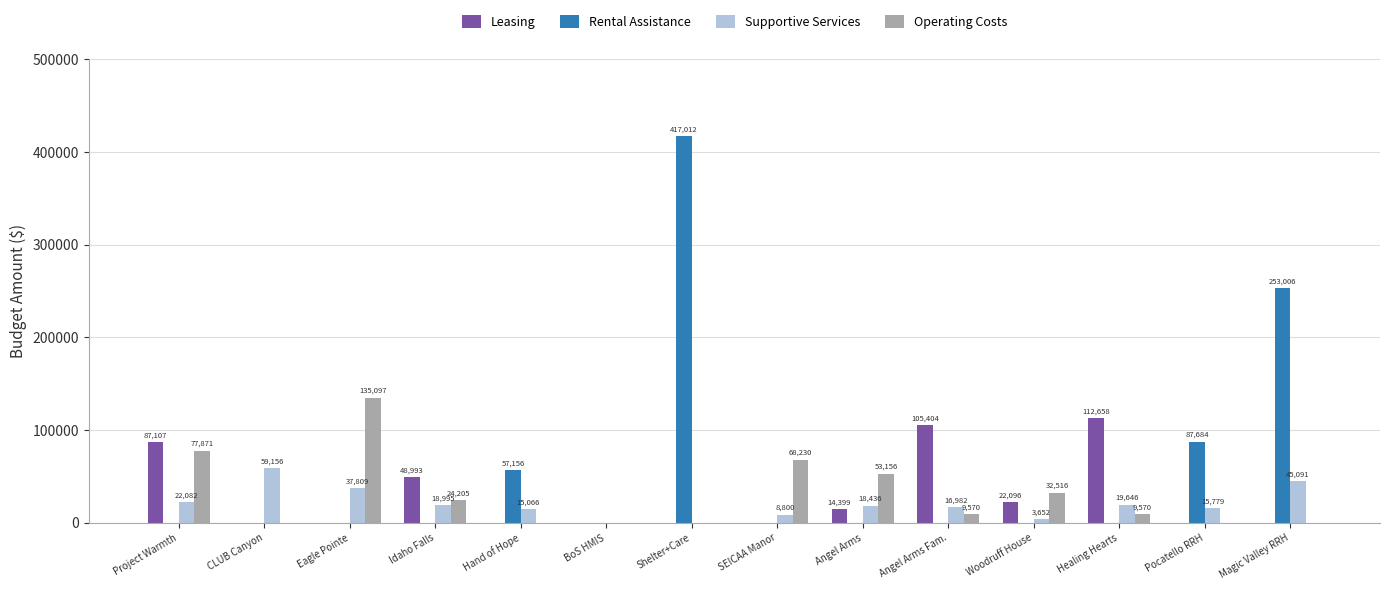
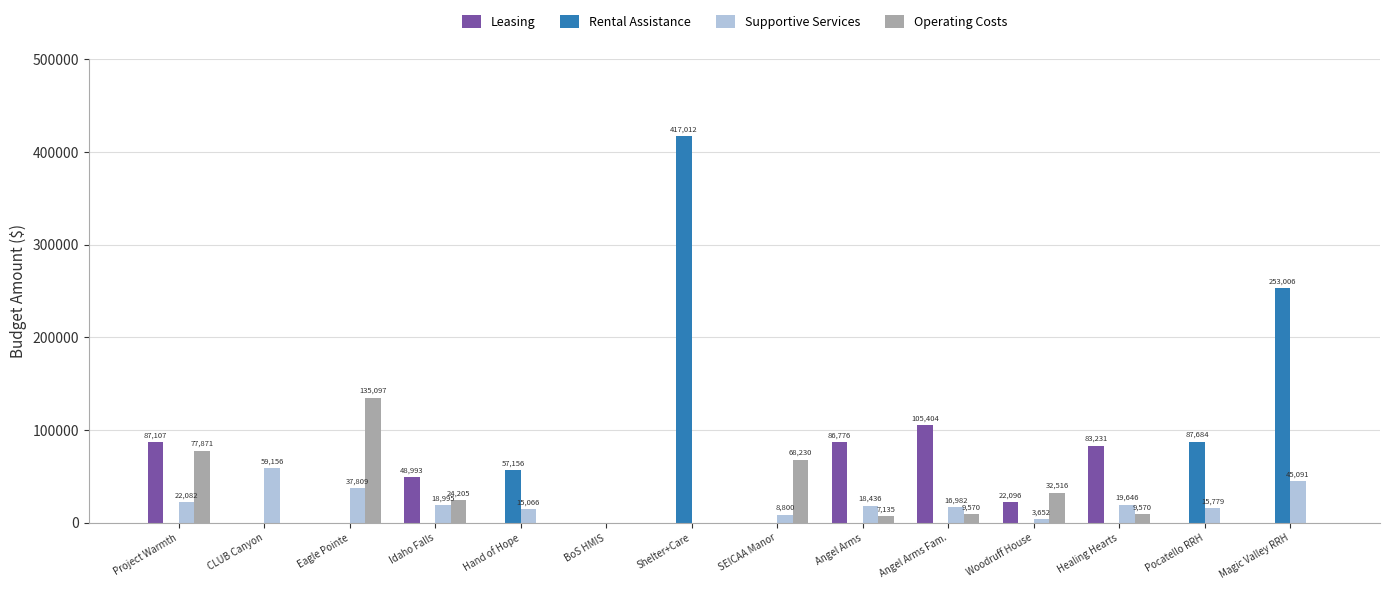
Leasing, Angel Arms: 14,399 -> 86,776
Operating Costs, Angel Arms: 53,156 -> 7,135
Leasing, Healing Hearts: 112,658 -> 83,231
